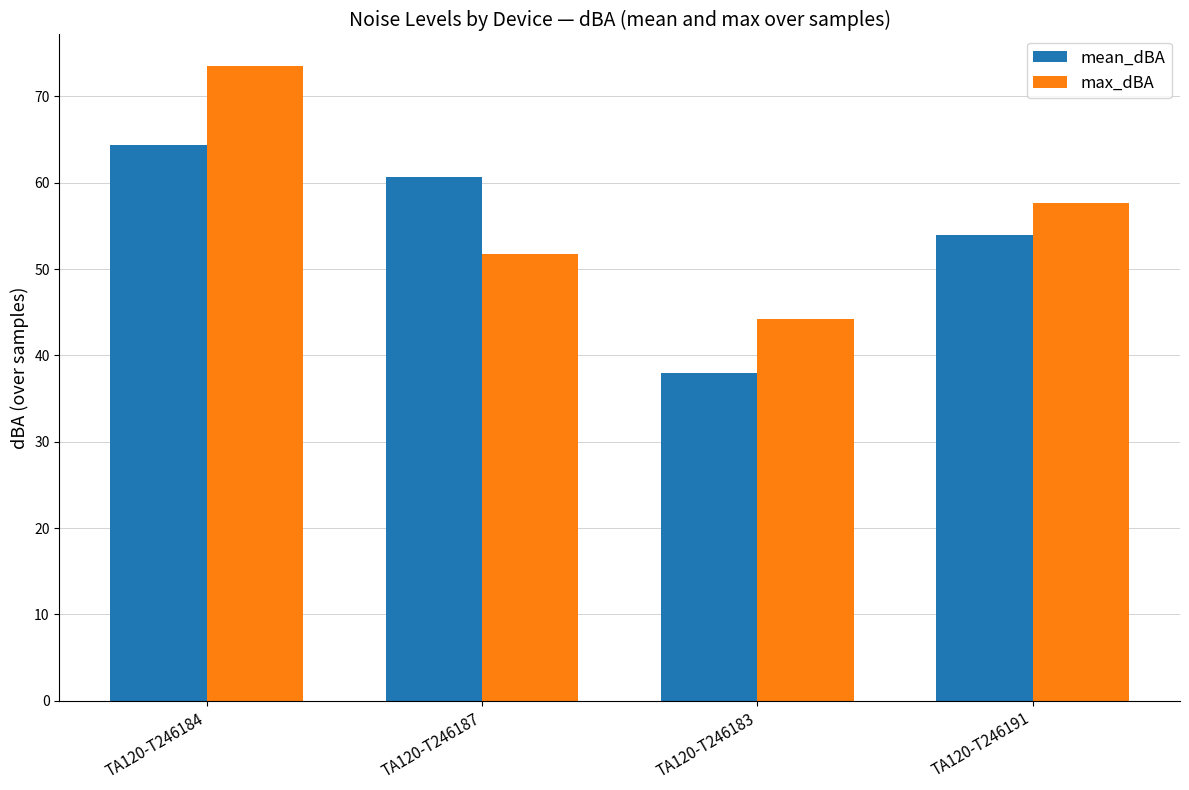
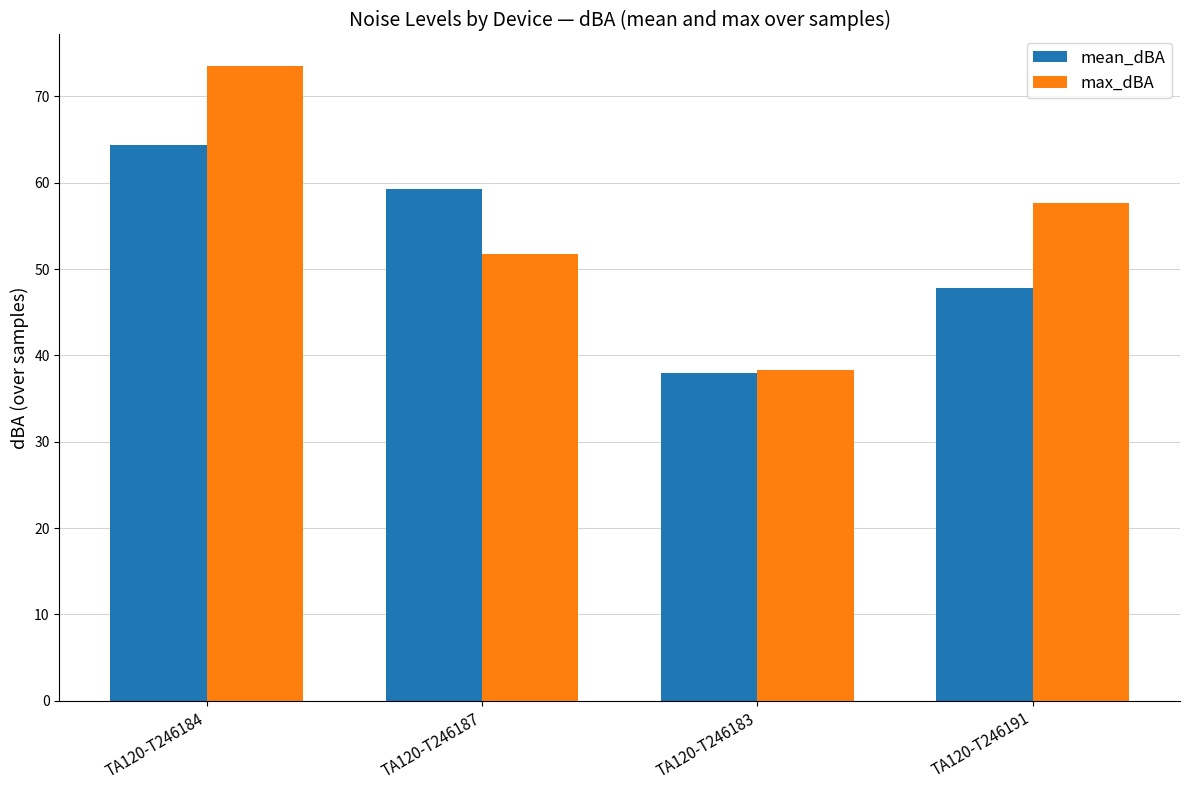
mean_dBA, TA120-T246187: 61 -> 59
max_dBA, TA120-T246183: 44 -> 38
mean_dBA, TA120-T246191: 54 -> 48
